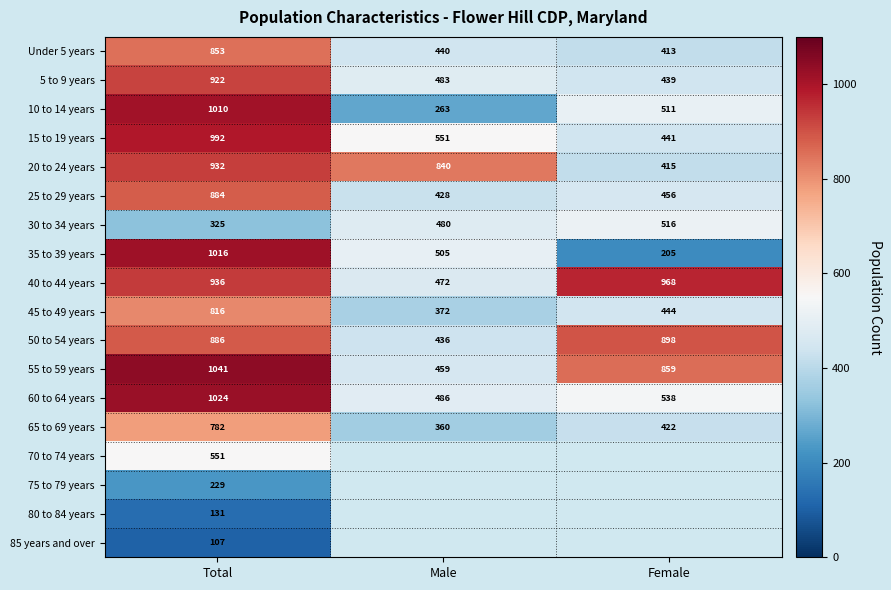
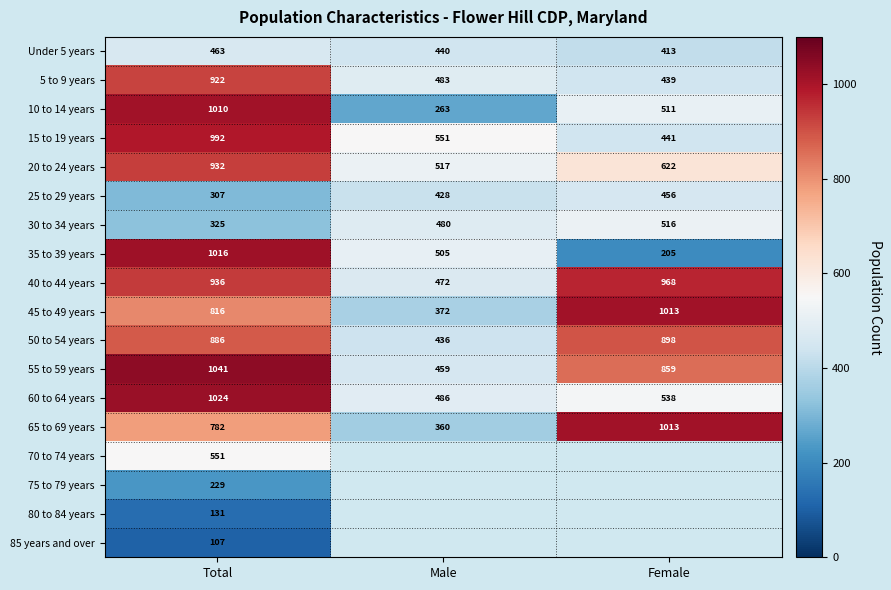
Under 5 years, Total: 853 -> 463
20 to 24 years, Male: 840 -> 517
20 to 24 years, Female: 415 -> 622
25 to 29 years, Total: 884 -> 307
45 to 49 years, Female: 444 -> 1013
65 to 69 years, Female: 422 -> 1013
